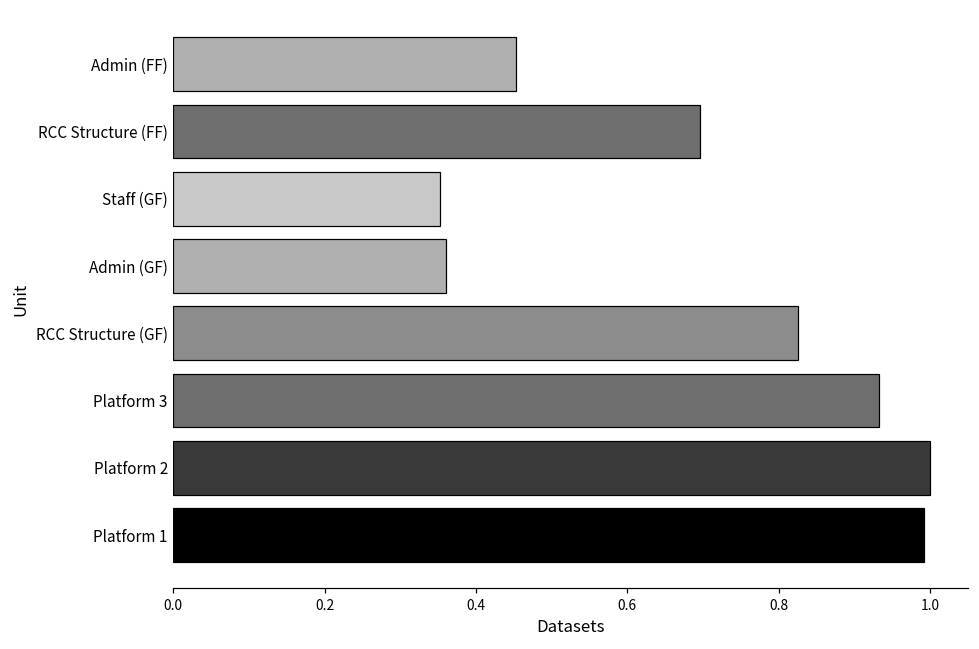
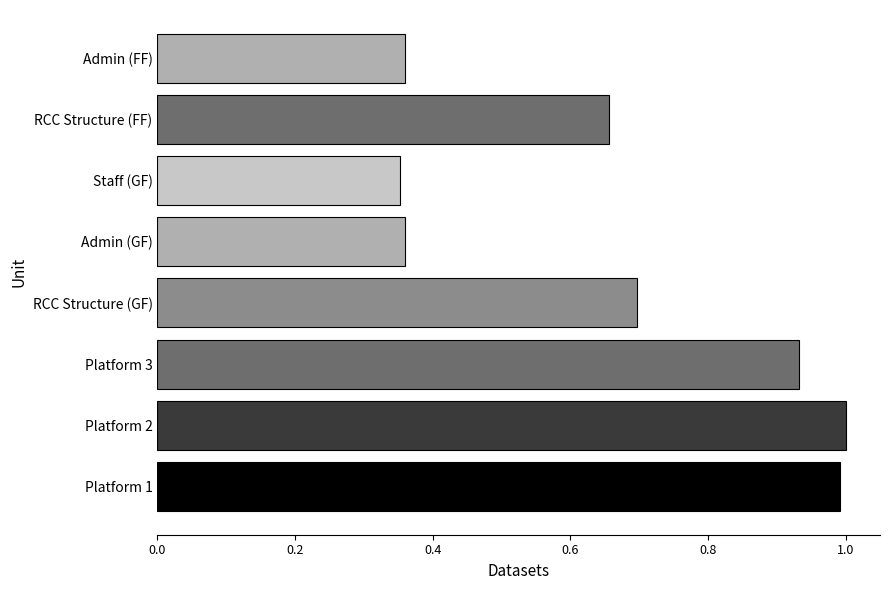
Admin (FF): 0.45 -> 0.36
RCC Structure (FF): 0.70 -> 0.66
RCC Structure (GF): 0.83 -> 0.70
